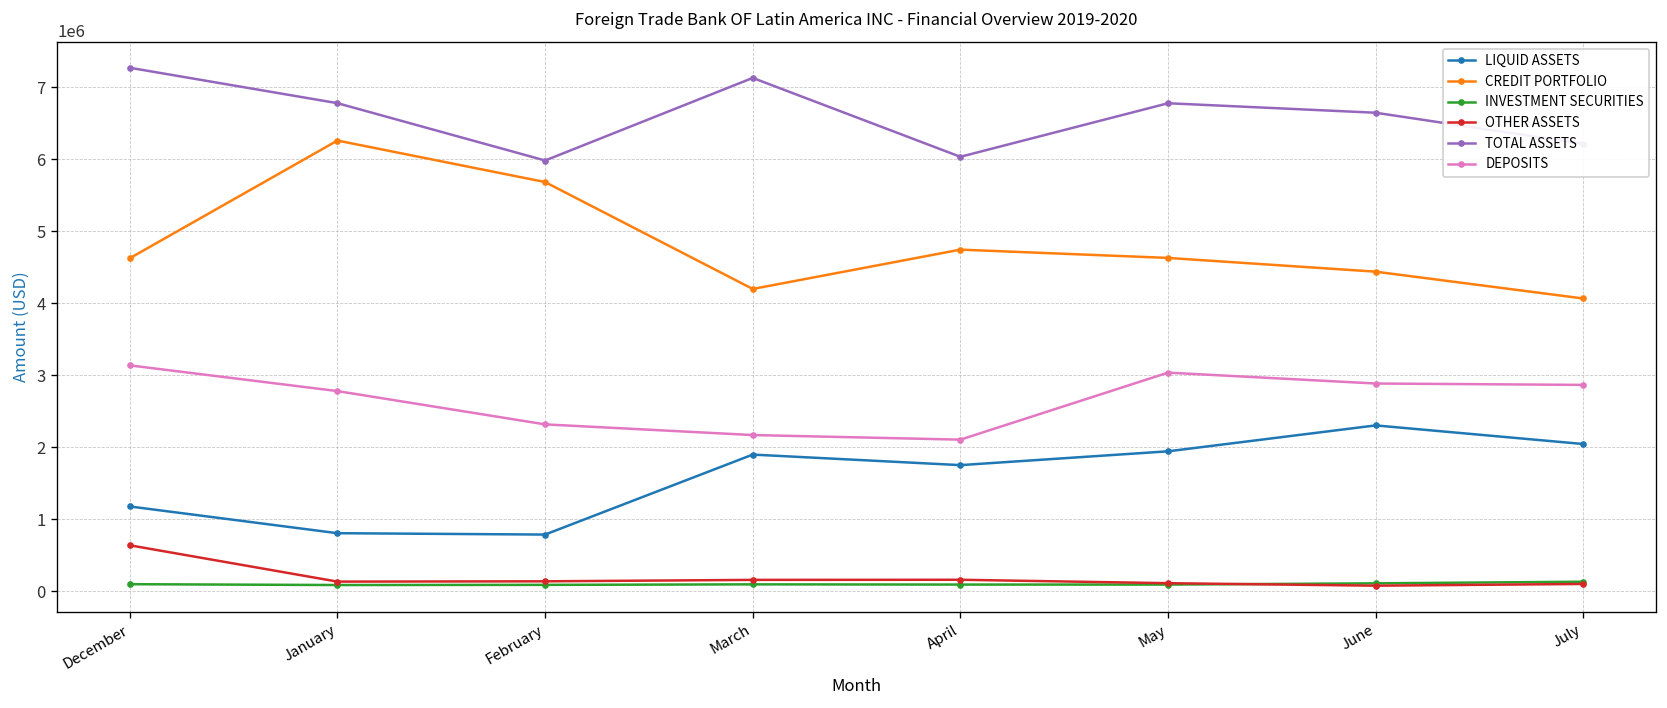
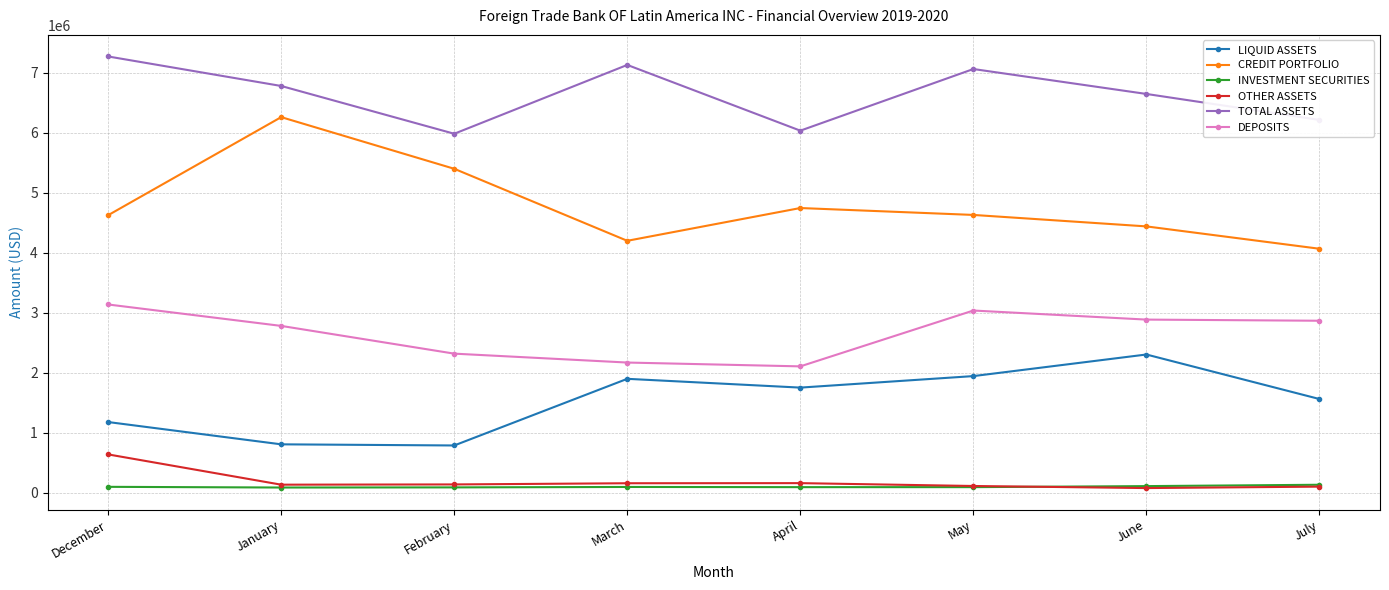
CREDIT PORTFOLIO, February: 5700000 -> 5400000
TOTAL ASSETS, May: 6800000 -> 7100000
LIQUID ASSETS, July: 2000000 -> 1600000
